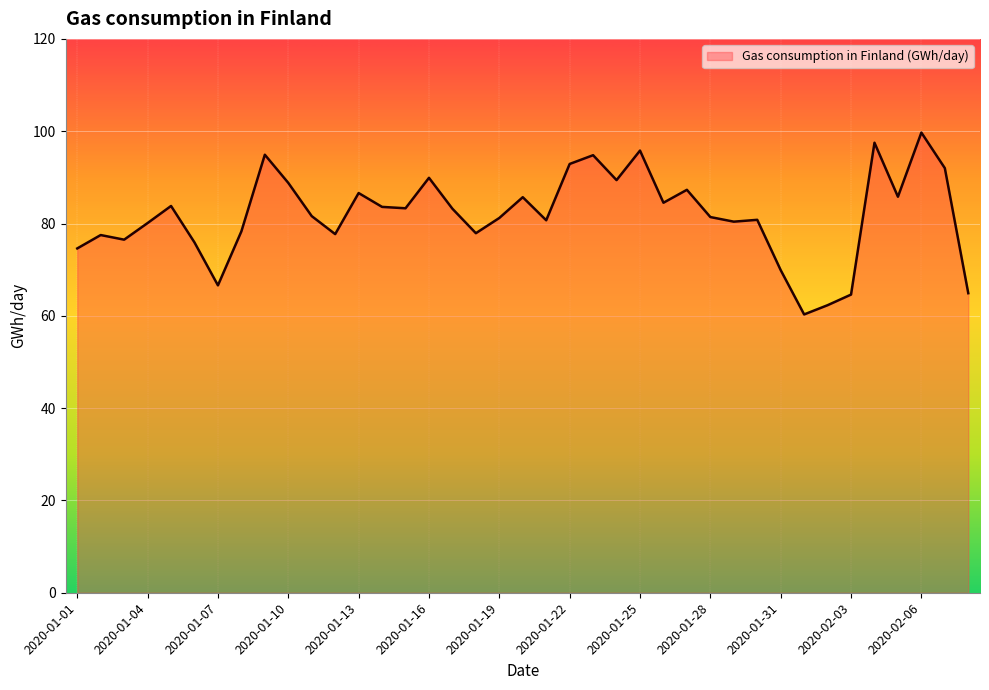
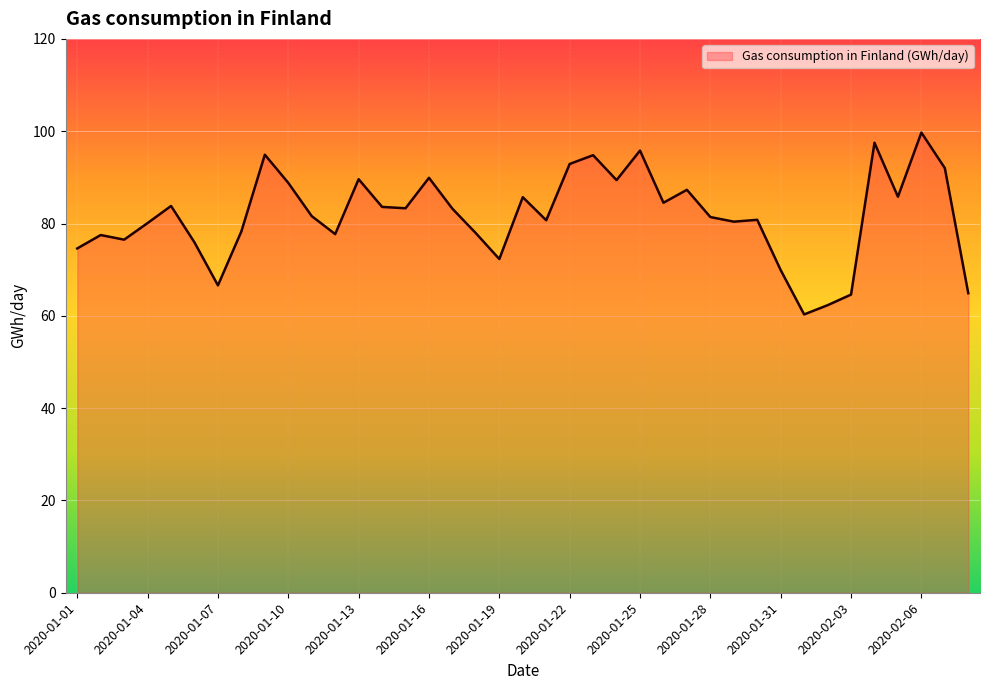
2020-01-13: 87 -> 90
2020-01-19: 81 -> 72
